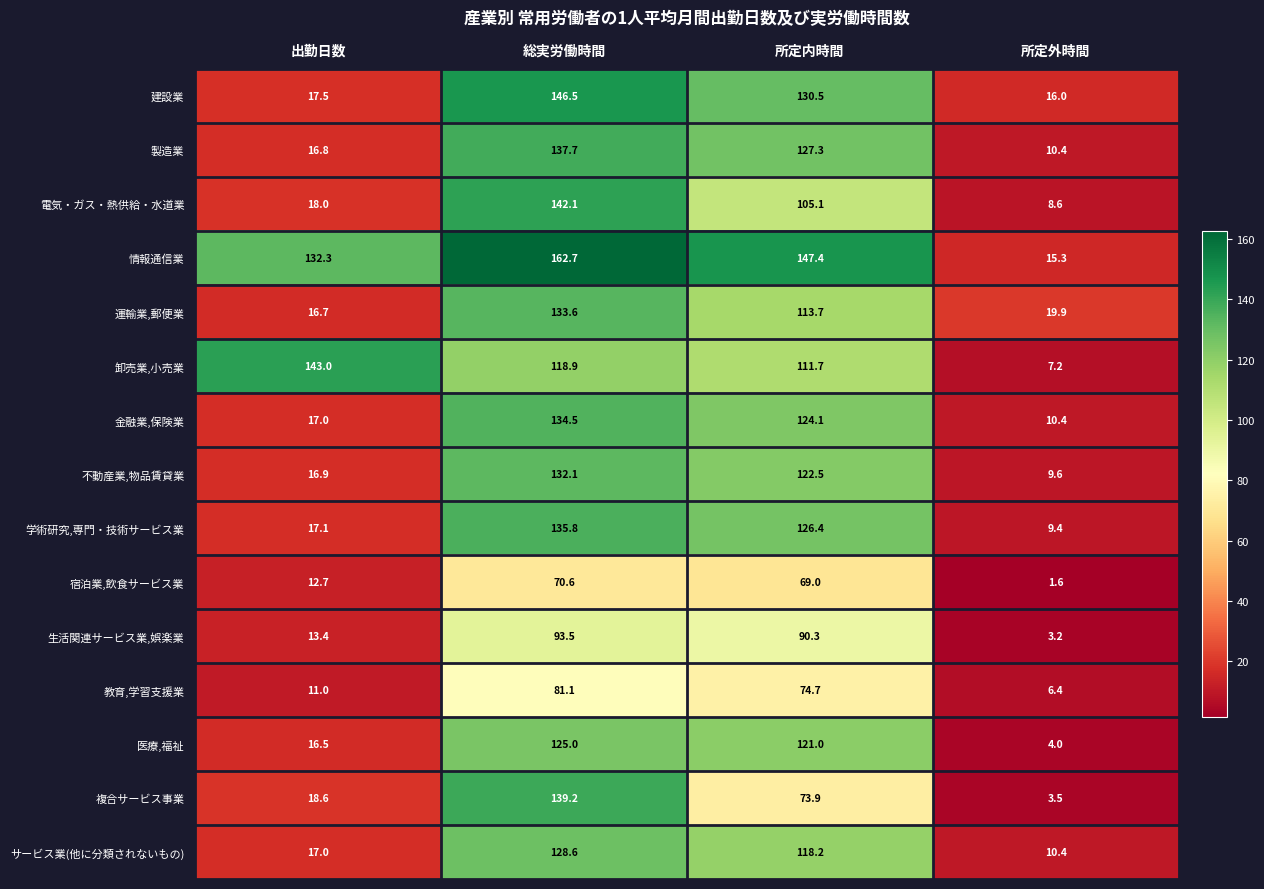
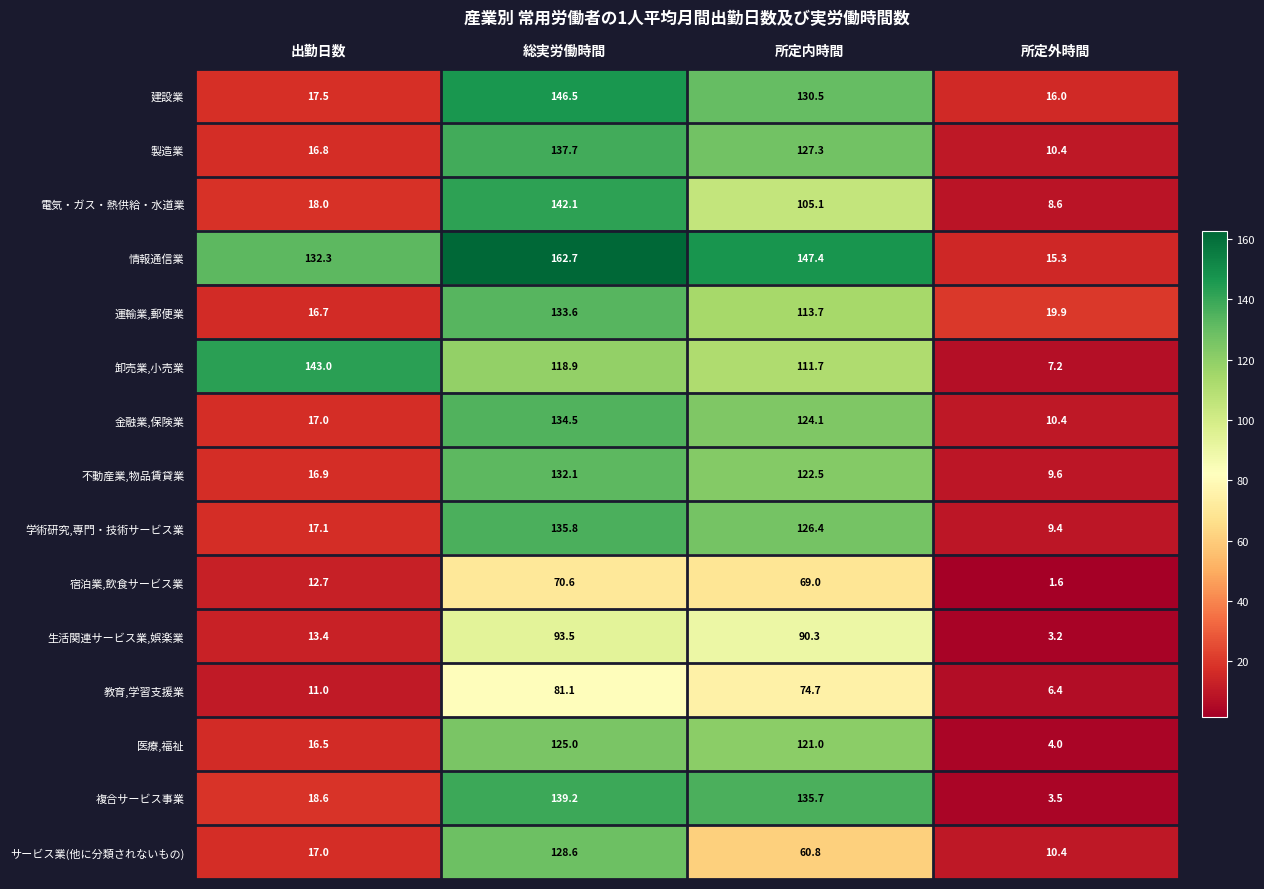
複合サービス事業, 所定内時間: 73.9 -> 135.7
サービス業(他に分類されないもの), 所定内時間: 118.2 -> 60.8
